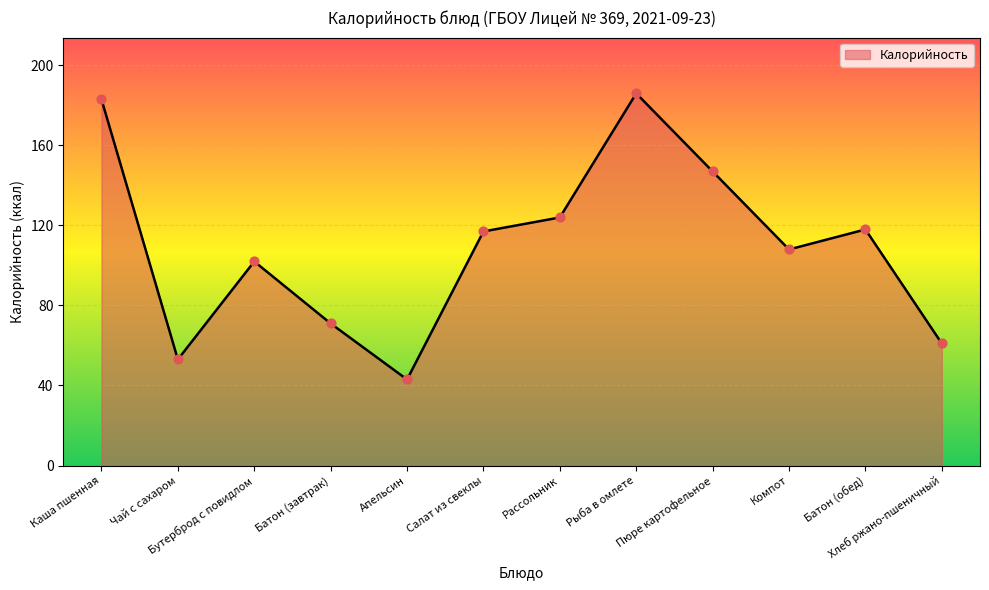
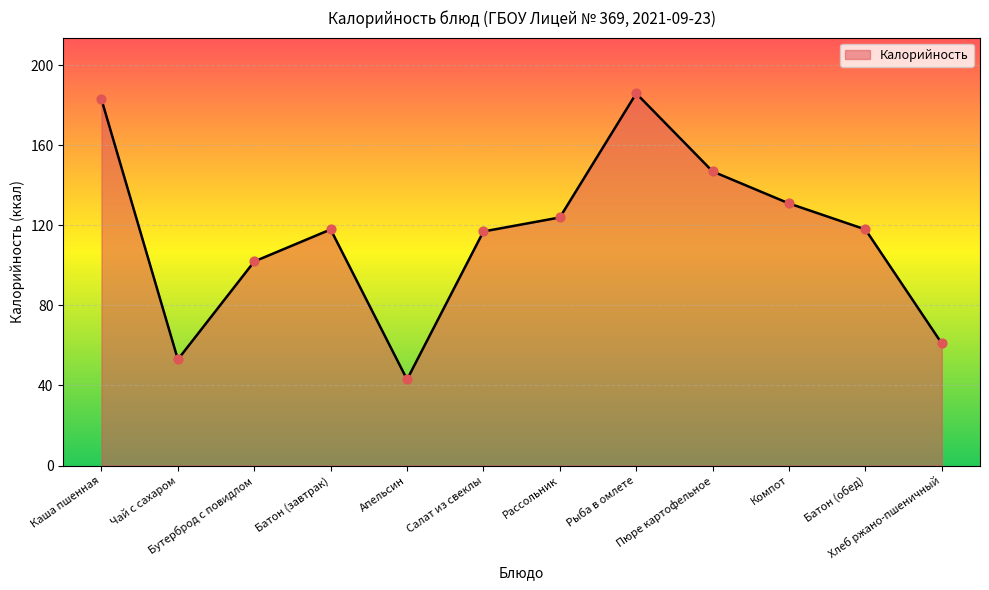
Батон (завтрак): 71 -> 118
Компот: 108 -> 131
